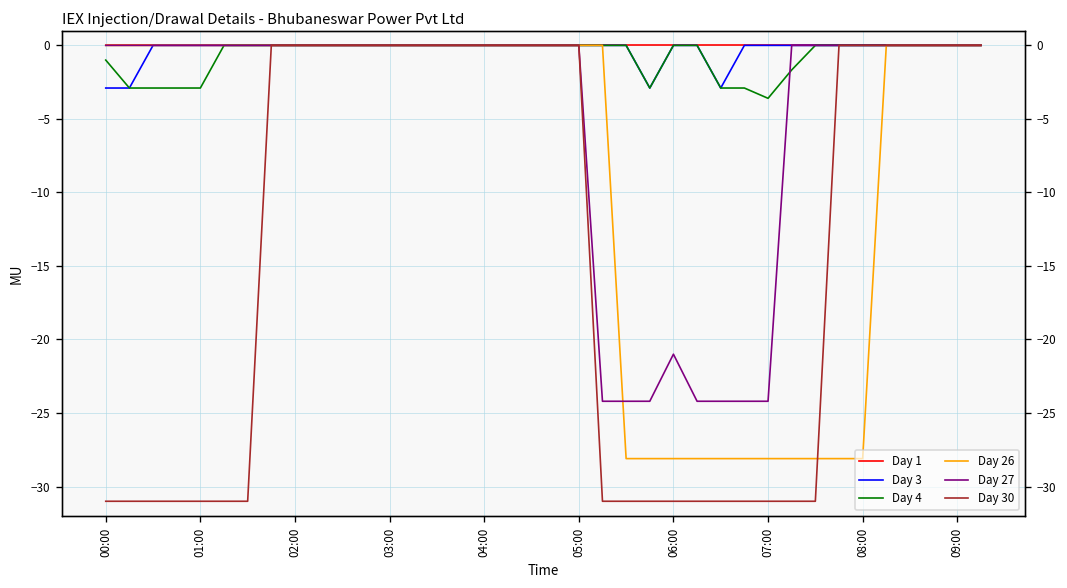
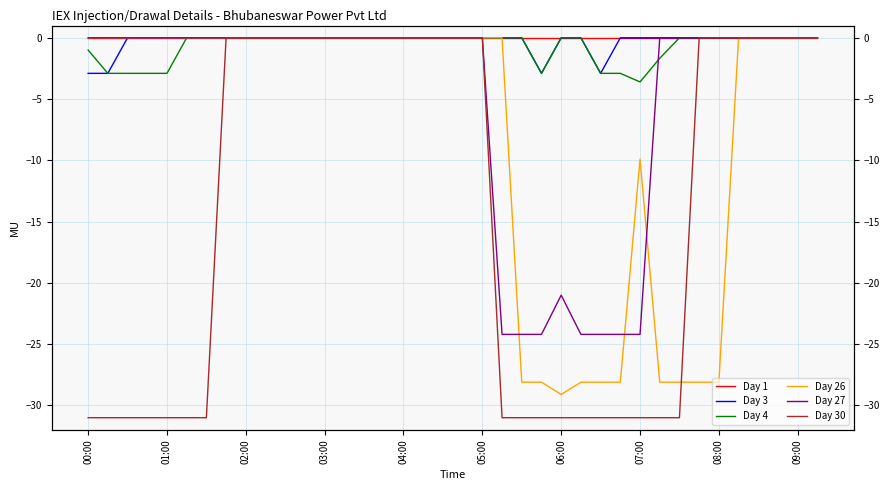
Day 26, 06:00: -28.1 -> -29.1
Day 26, 07:00: -28.1 -> -9.9
